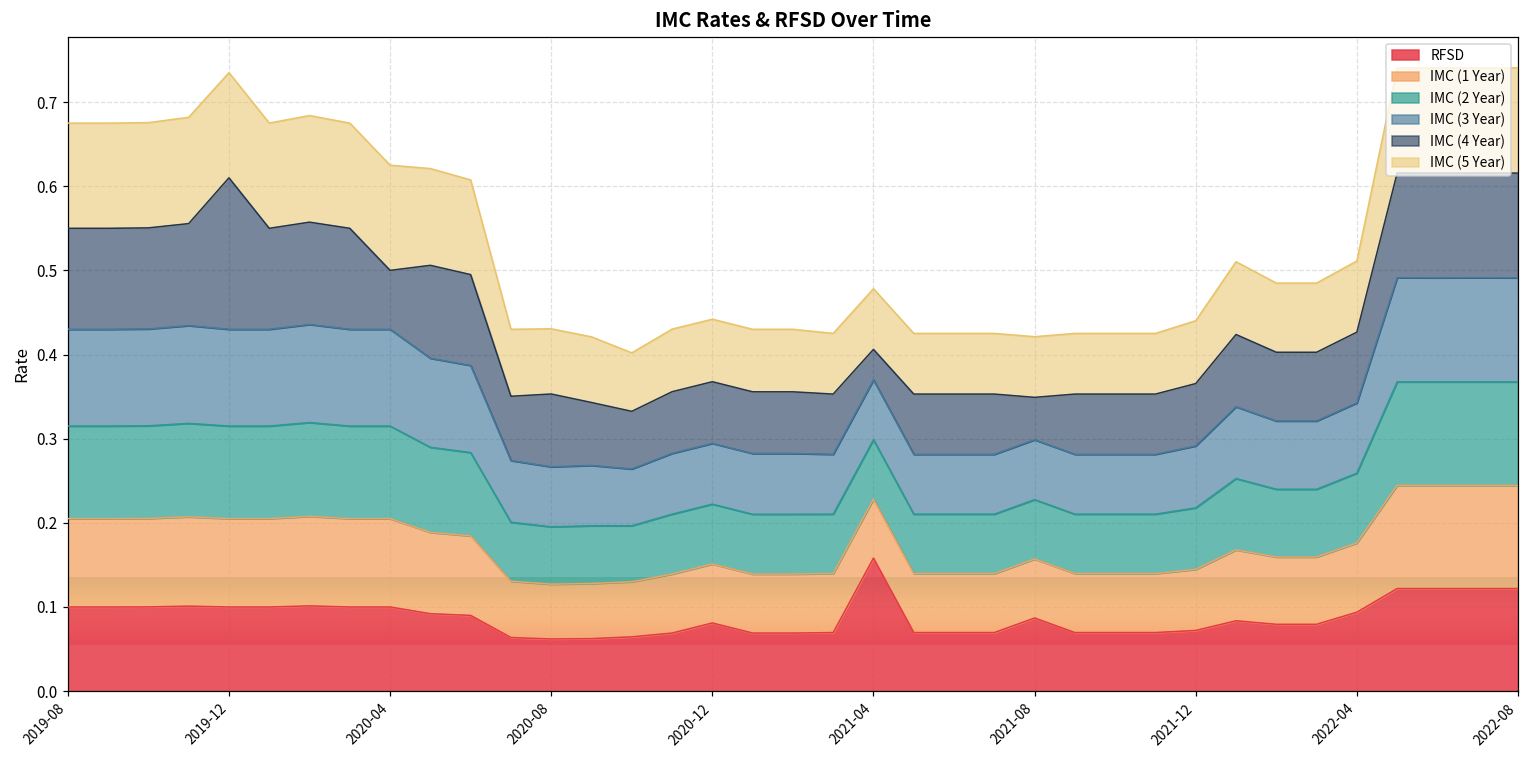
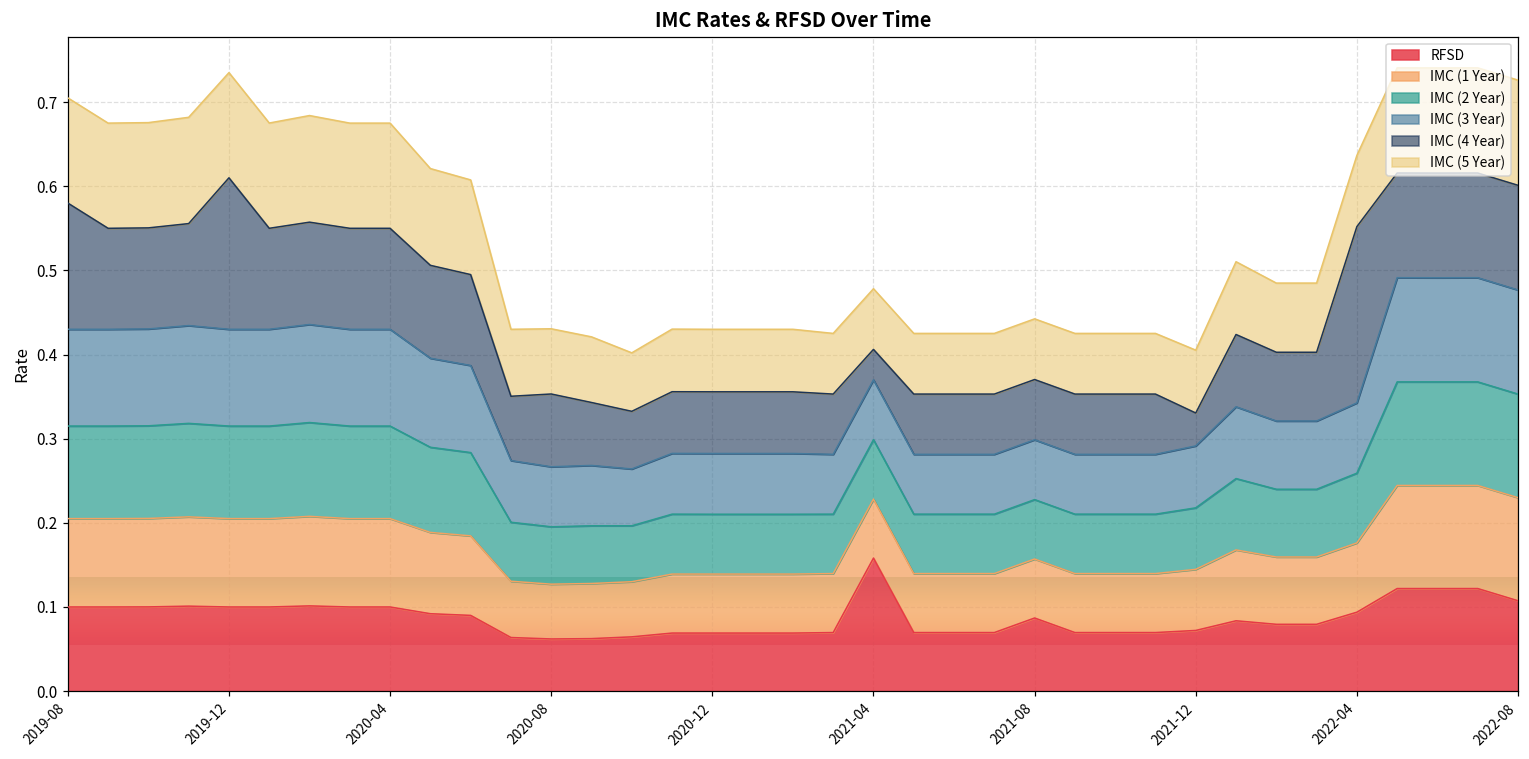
IMC (4 Year), 2019-08: 0.12 -> 0.15
IMC (4 Year), 2020-04: 0.07 -> 0.12
RFSD, 2020-12: 0.08 -> 0.07
IMC (4 Year), 2021-08: 0.05 -> 0.07
IMC (4 Year), 2021-12: 0.07 -> 0.04
IMC (4 Year), 2022-04: 0.08 -> 0.21
RFSD, 2022-08: 0.12 -> 0.11
